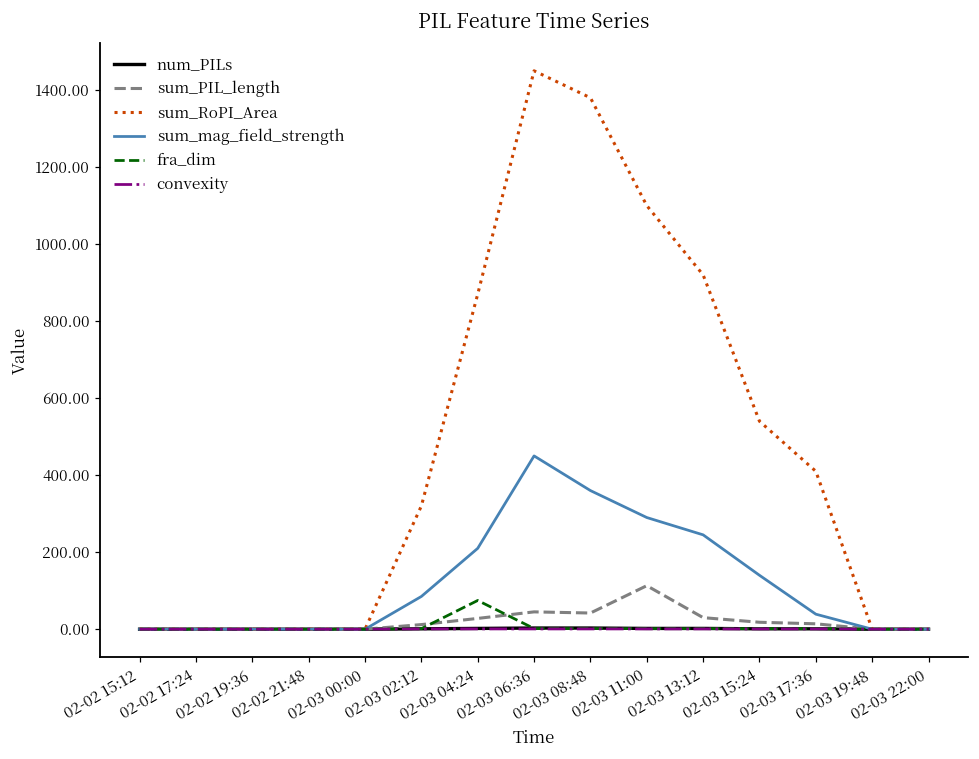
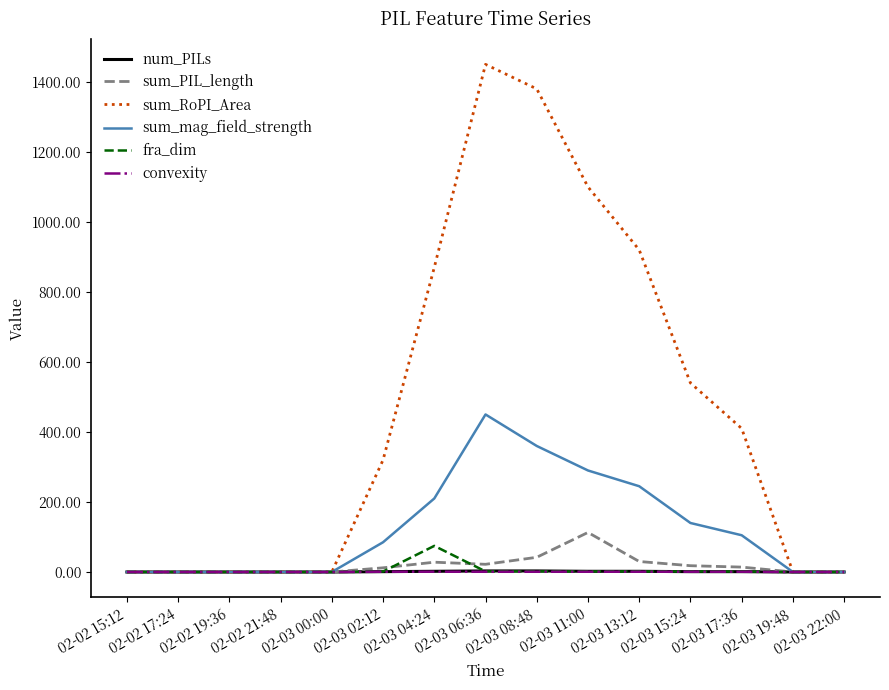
sum_PIL_length, 02-03 06:36: 50 -> 20
sum_mag_field_strength, 02-03 17:36: 40 -> 110
